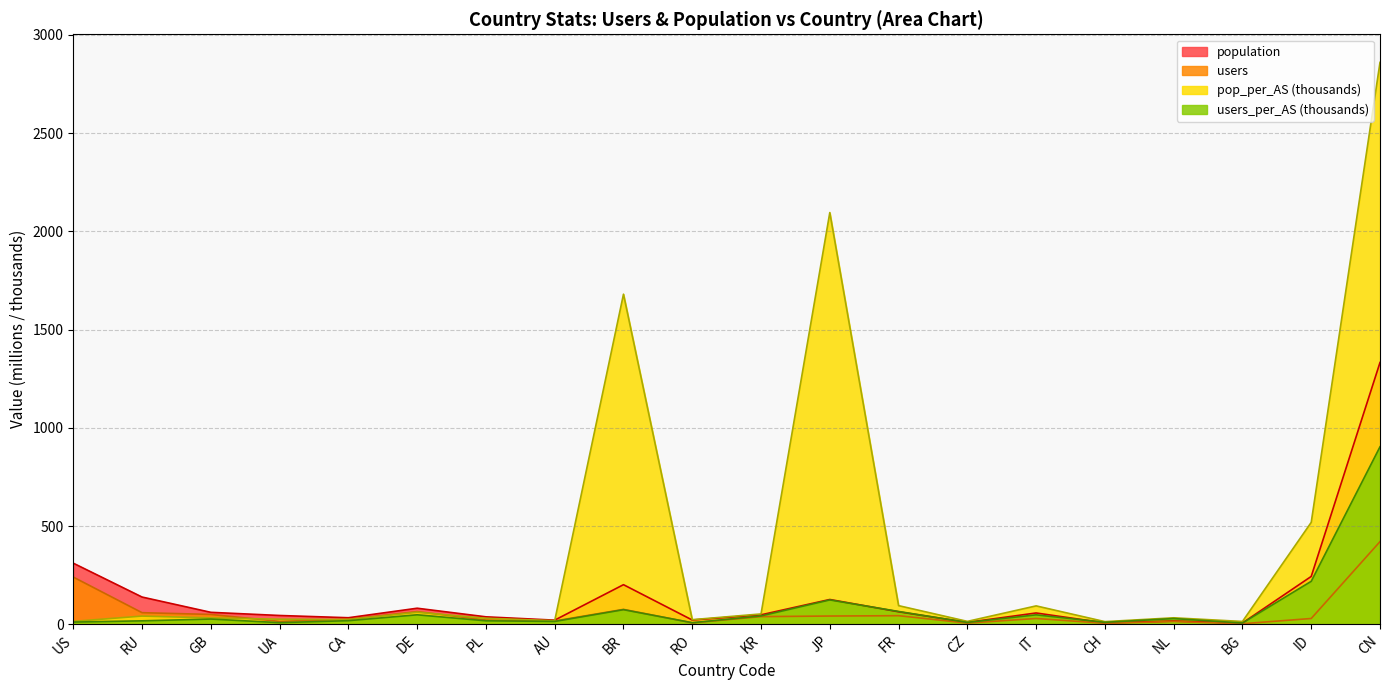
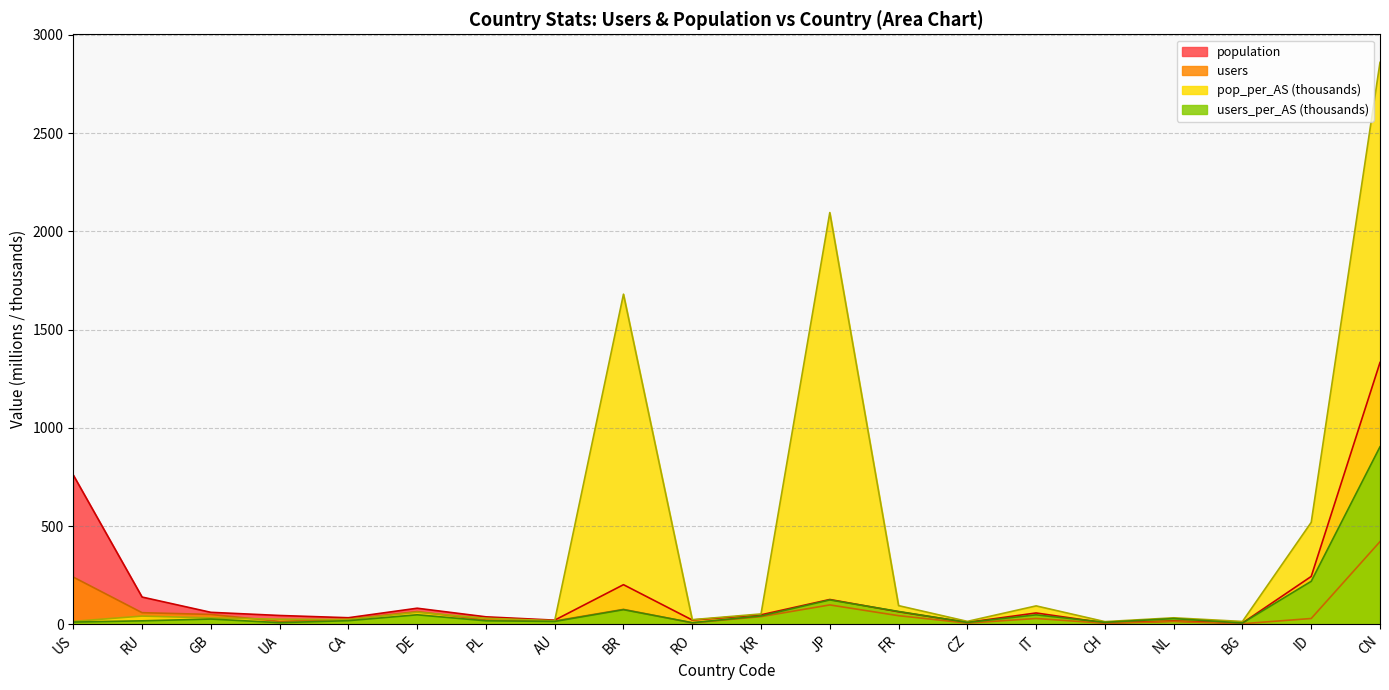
population, US: 310 -> 760
users, JP: 40 -> 100
